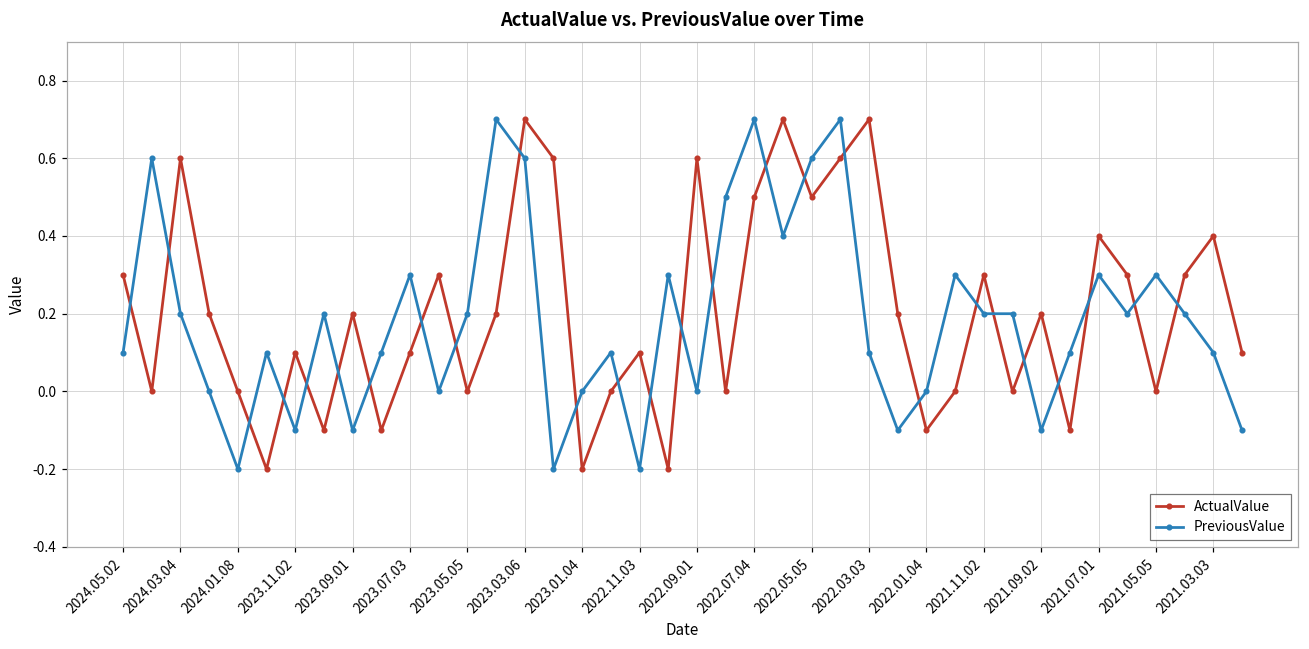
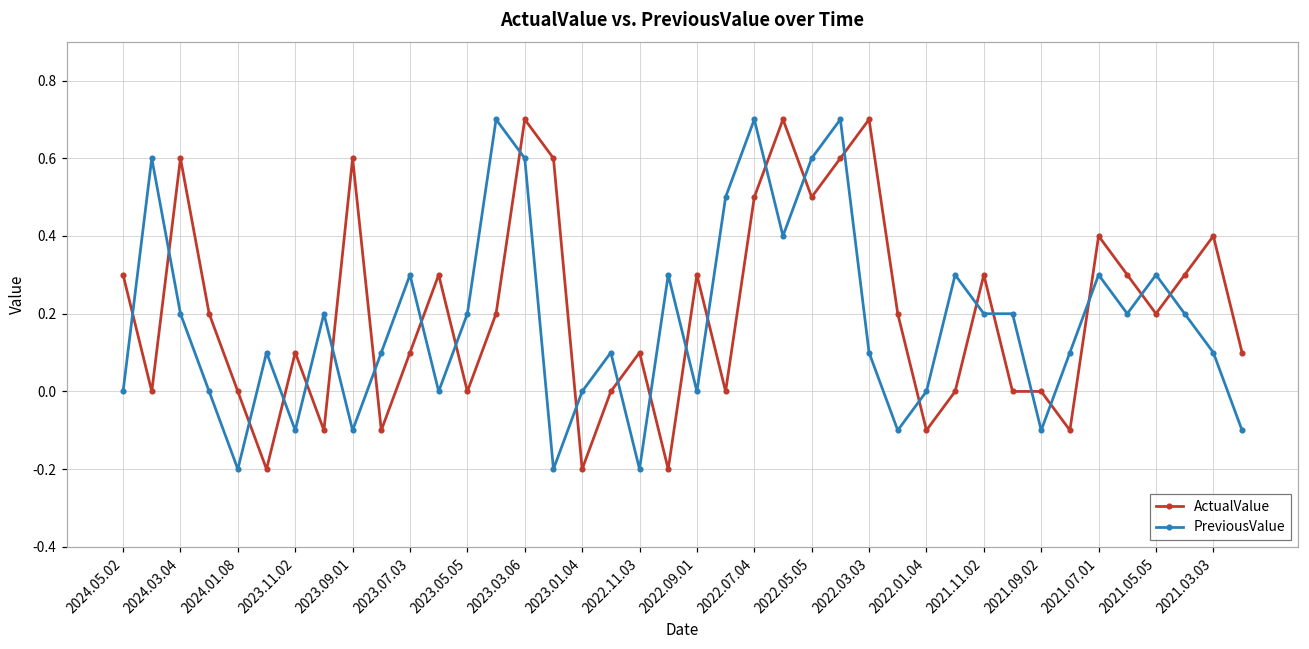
PreviousValue, 2024.05.02: 0.1 -> 0.0
ActualValue, 2023.09.01: 0.2 -> 0.6
ActualValue, 2022.09.01: 0.6 -> 0.3
ActualValue, 2021.09.02: 0.2 -> 0.0
ActualValue, 2021.05.05: 0.0 -> 0.2
